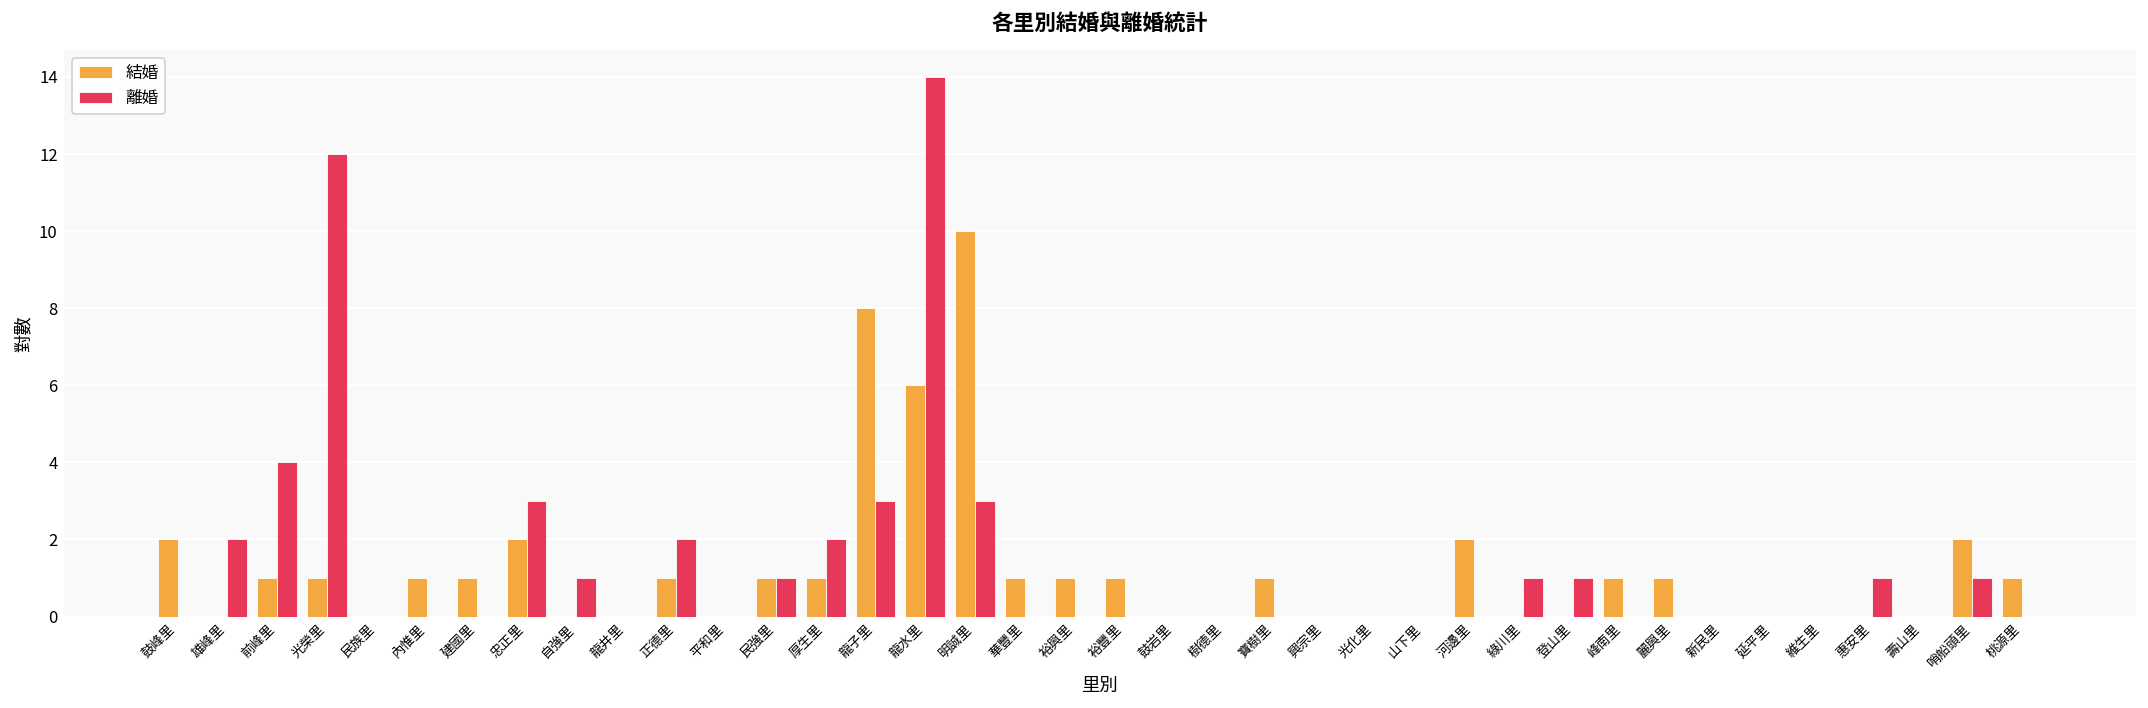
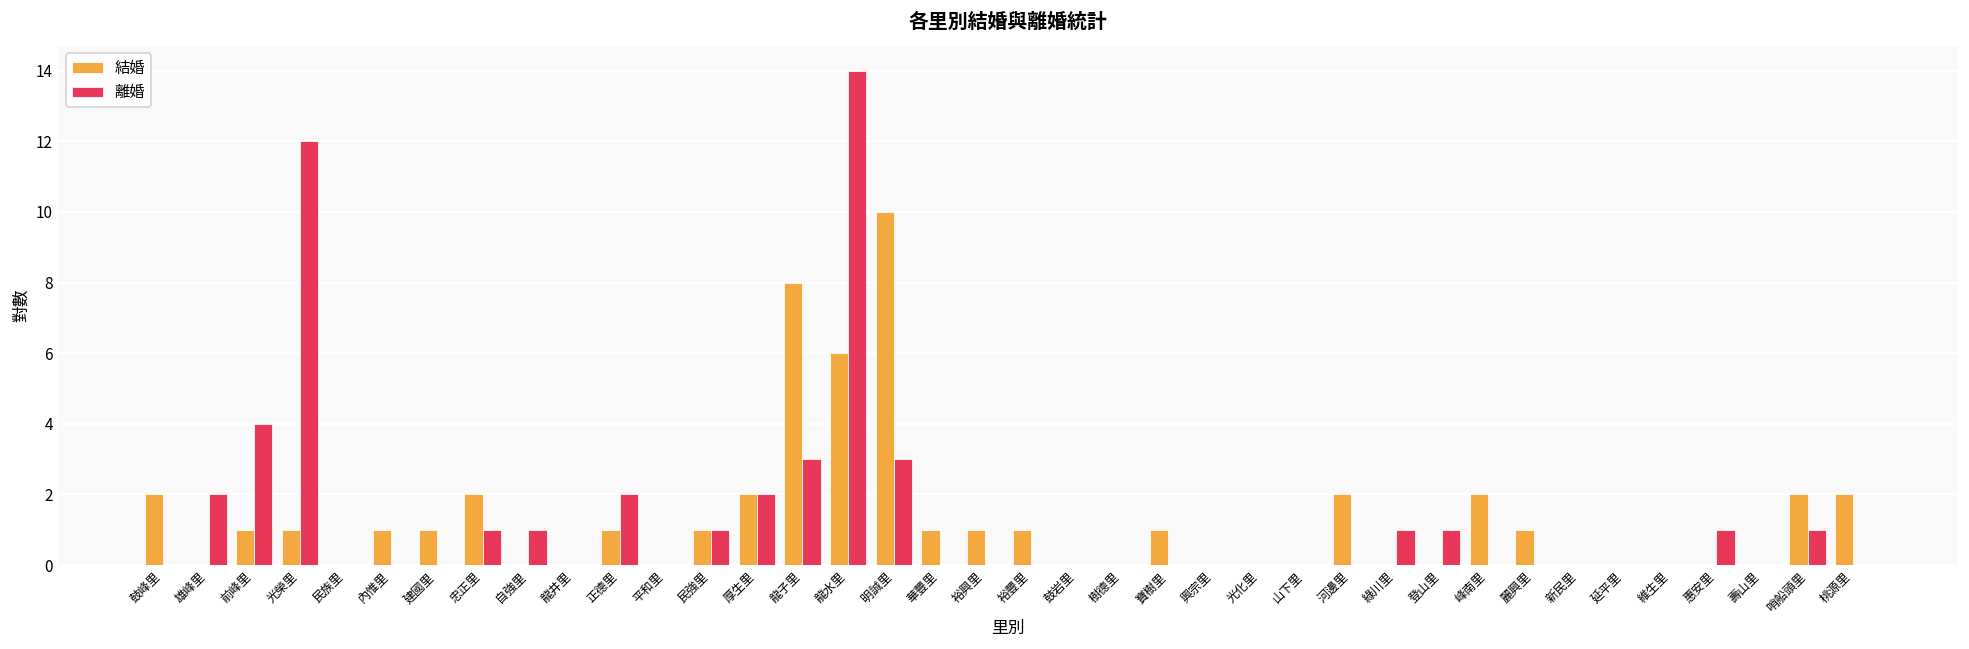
離婚, 忠正里: 3 -> 1
結婚, 厚生里: 1 -> 2
結婚, 峰南里: 1 -> 2
結婚, 桃源里: 1 -> 2
